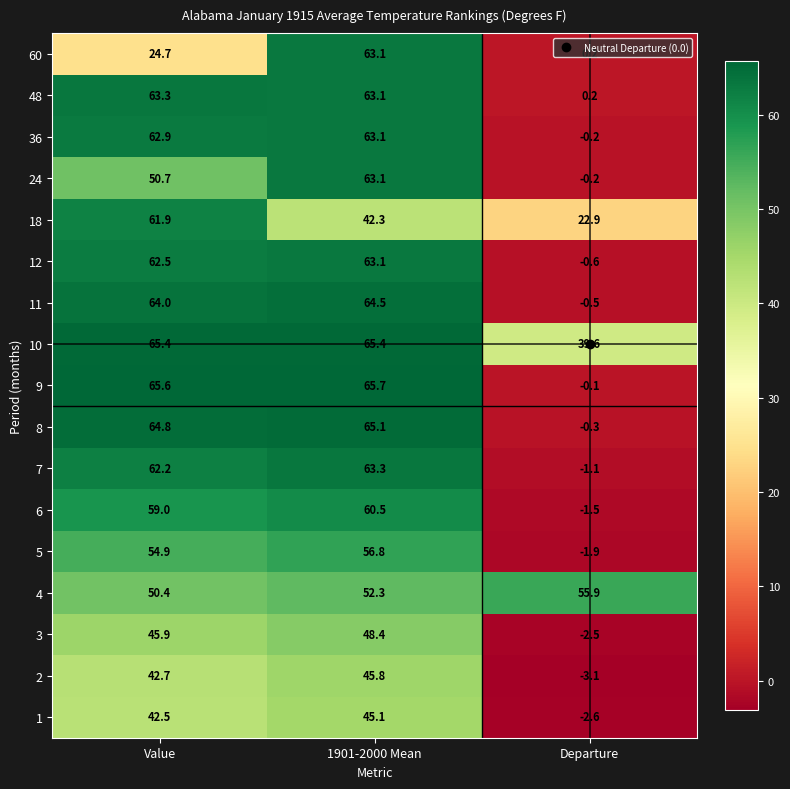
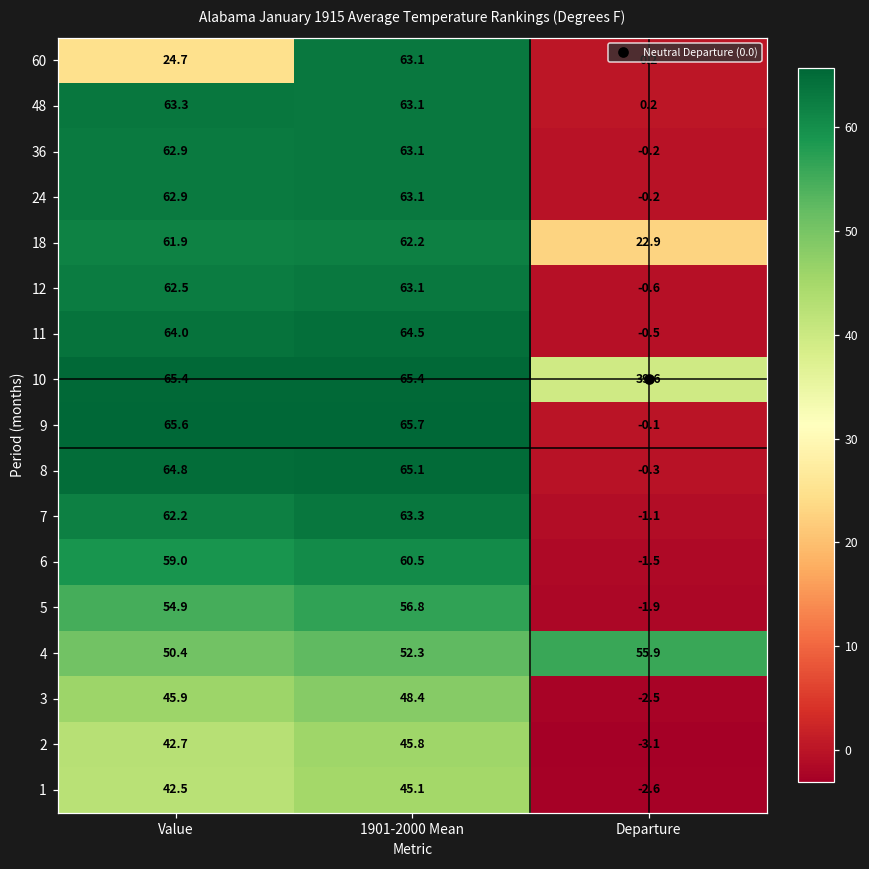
24, Value: 50.7 -> 62.9
18, 1901-2000 Mean: 42.3 -> 62.2
